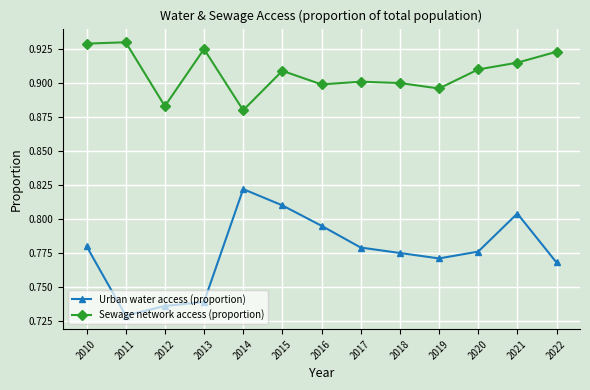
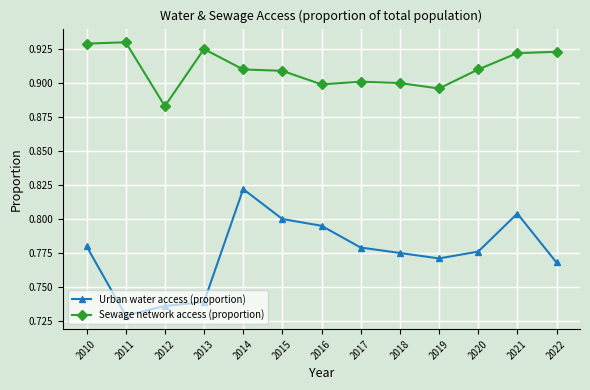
Sewage network access (proportion), 2014: 0.88 -> 0.91
Urban water access (proportion), 2015: 0.81 -> 0.80
Sewage network access (proportion), 2021: 0.915 -> 0.922
